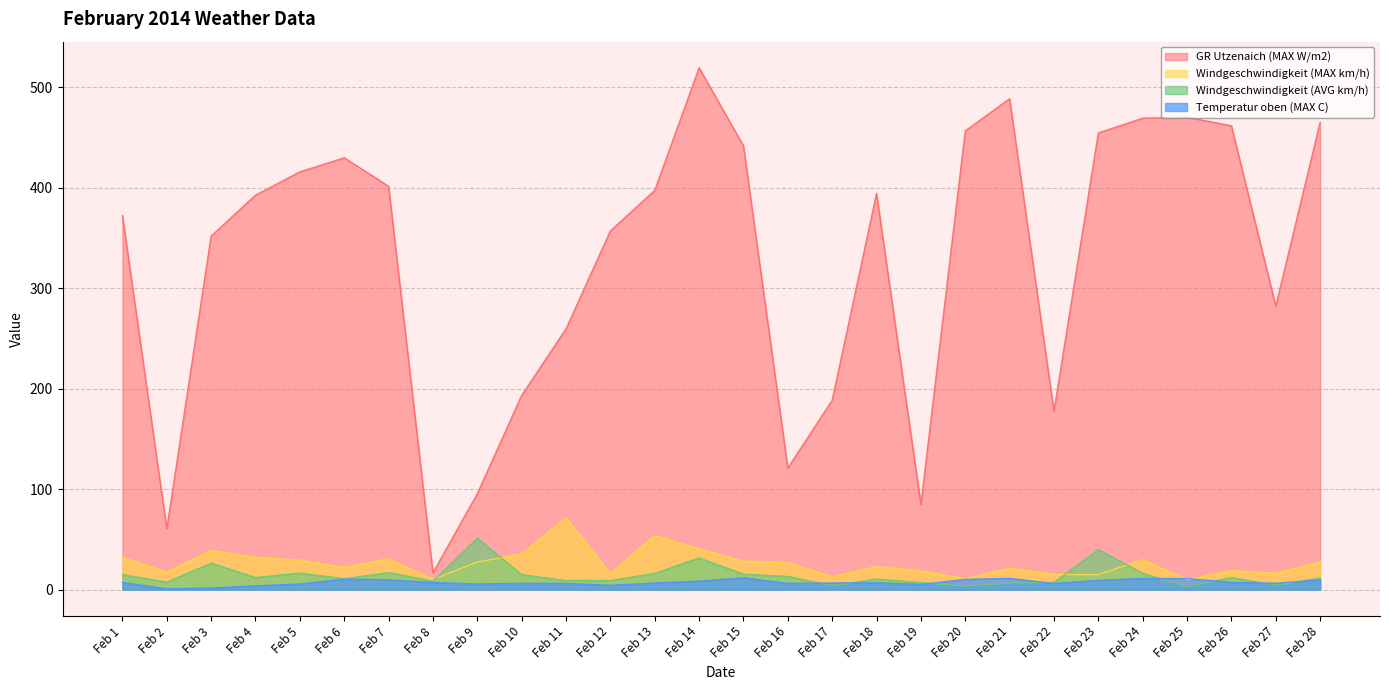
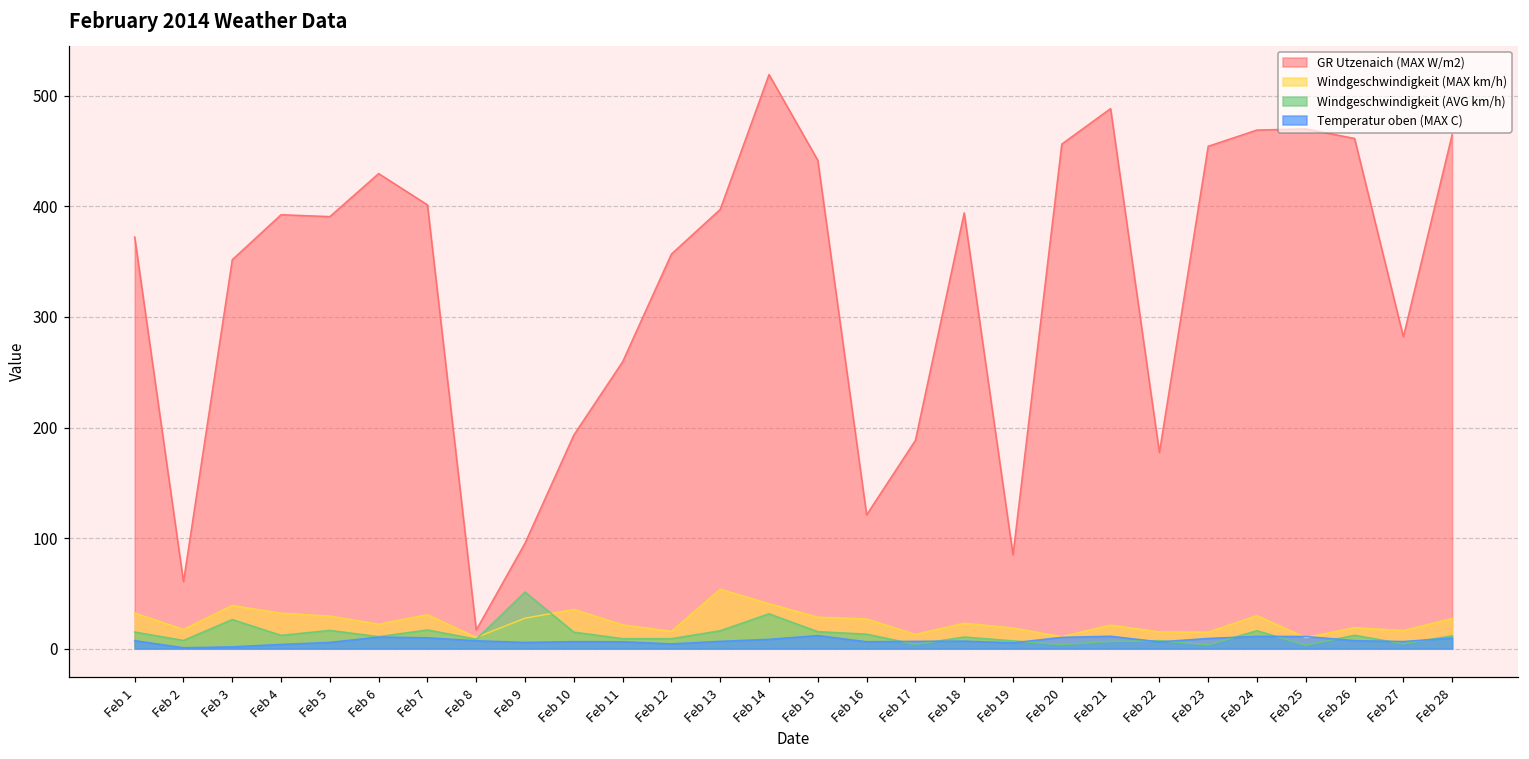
GR Utzenaich (MAX W/m2), Feb 5: 416 -> 391
Windgeschwindigkeit (MAX km/h), Feb 11: 72 -> 22
Windgeschwindigkeit (AVG km/h), Feb 23: 40 -> 3
